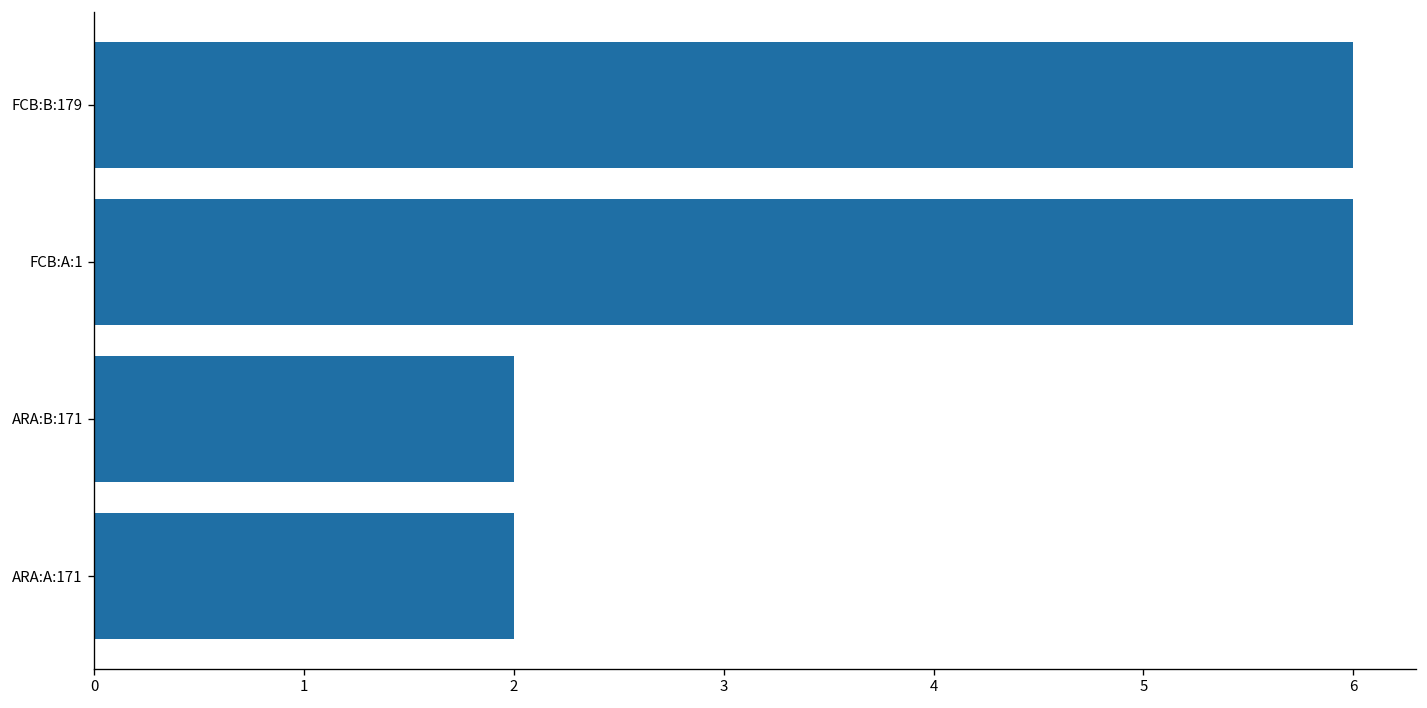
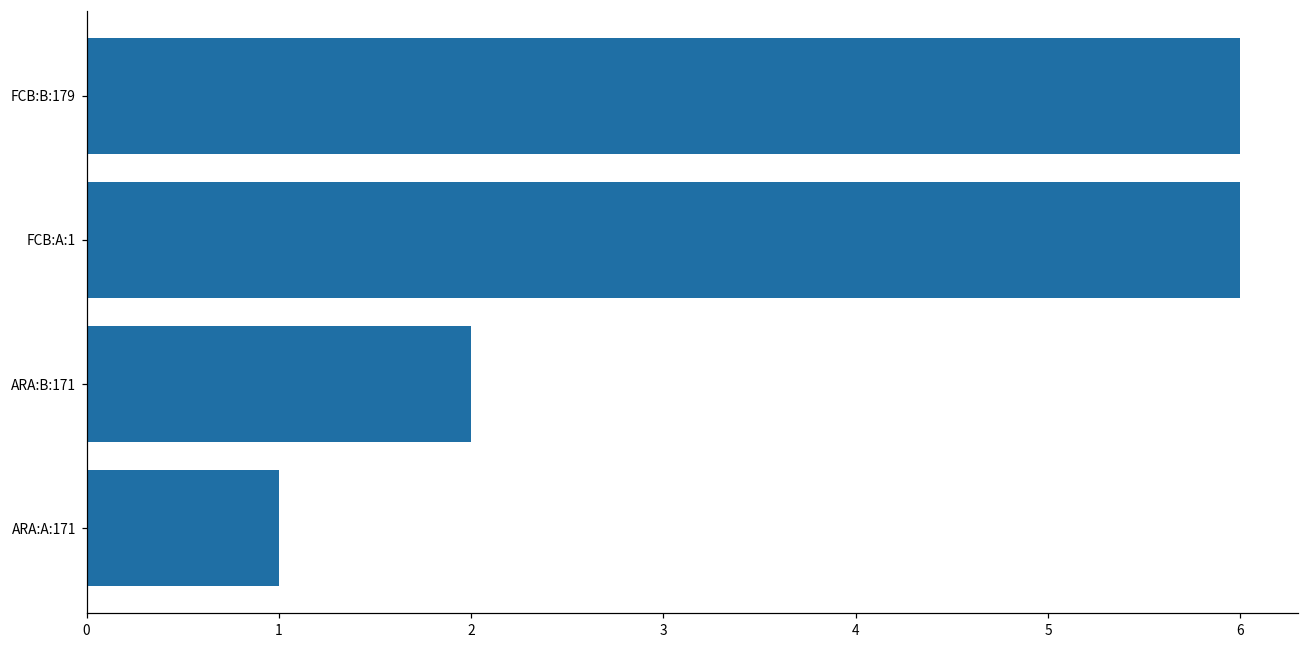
ARA:A:171: 2 -> 1
